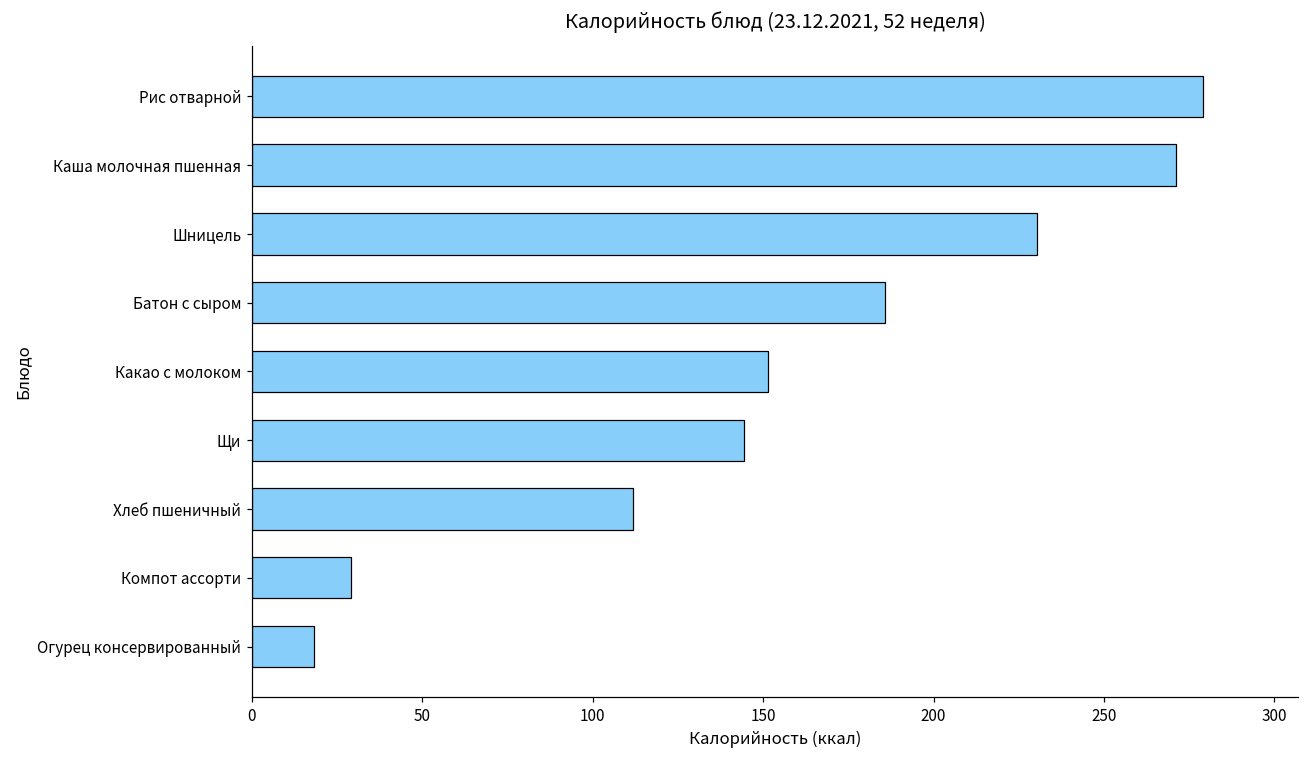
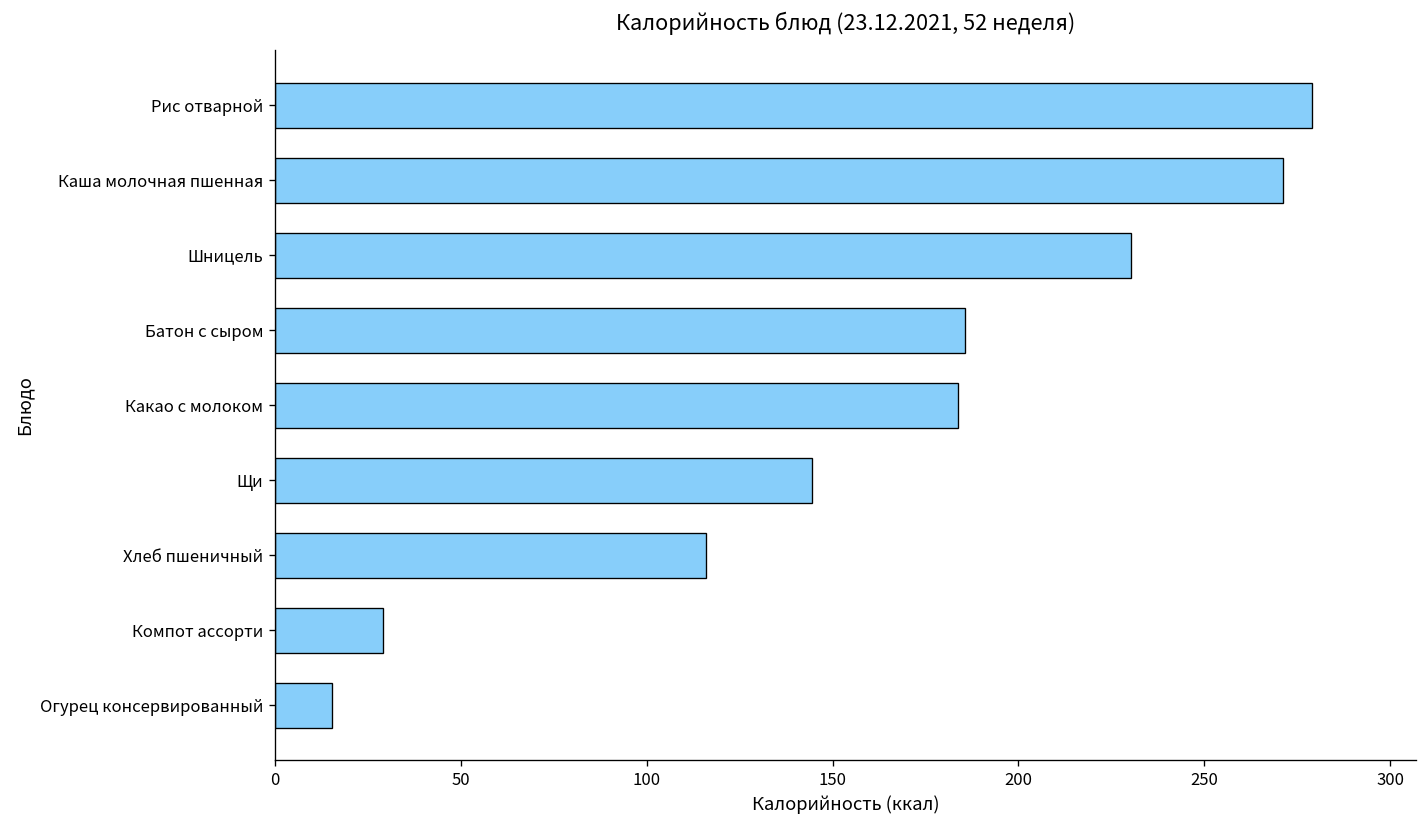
Какао с молоком: 151 -> 184
Хлеб пшеничный: 112 -> 116
Огурец консервированный: 18 -> 16
